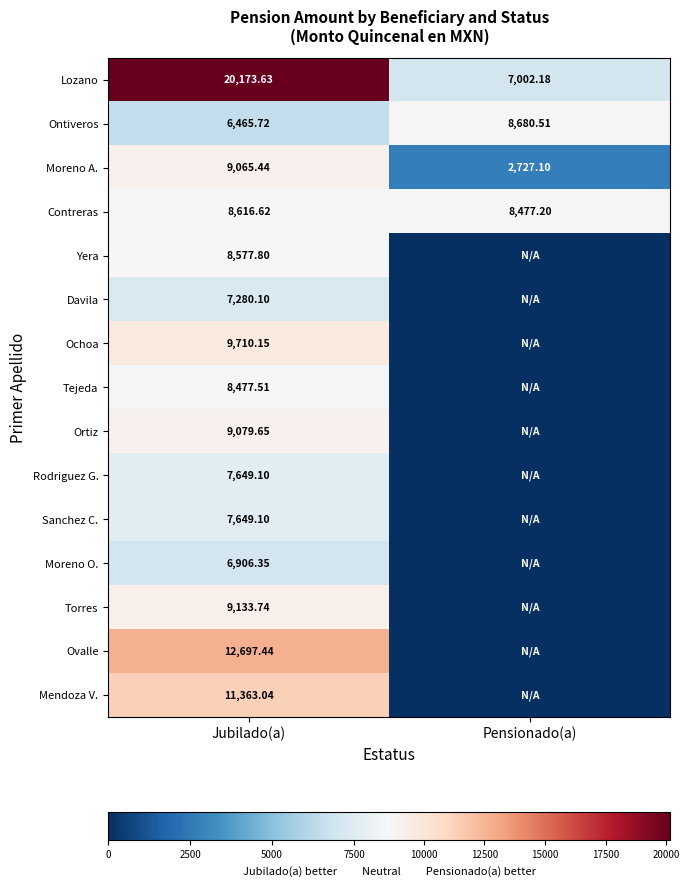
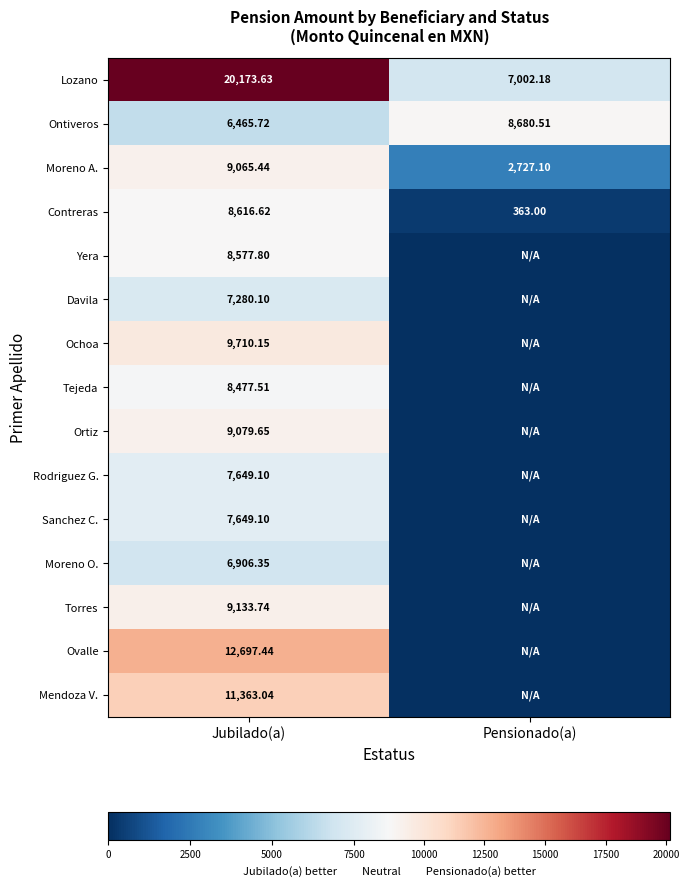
Contreras, Pensionado(a): 8,477.20 -> 363.00
